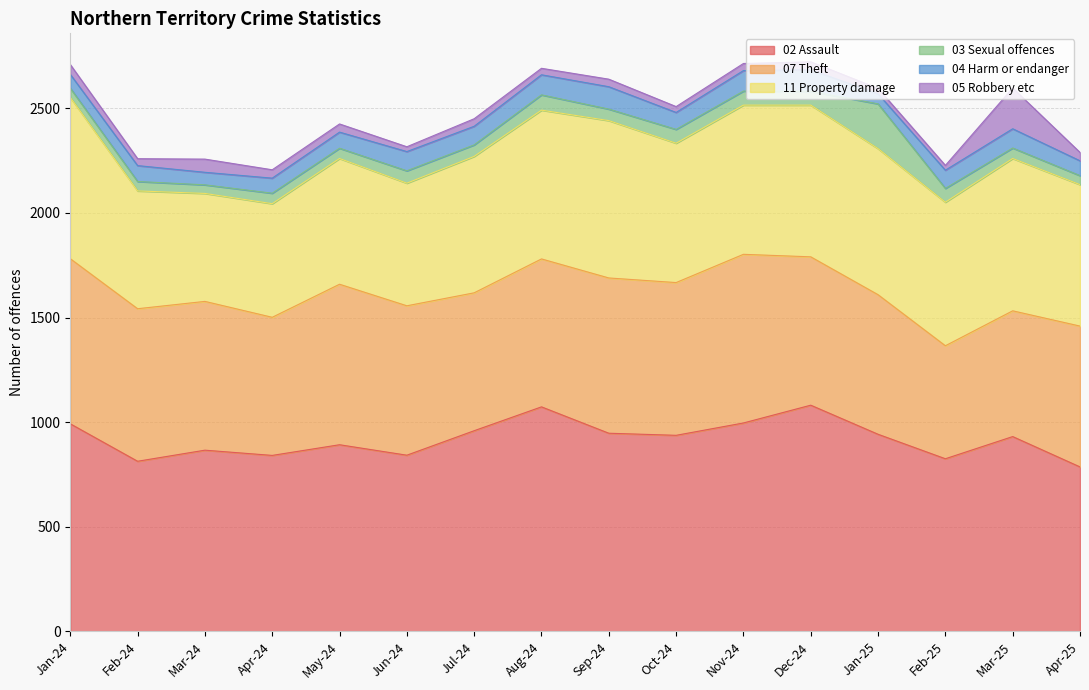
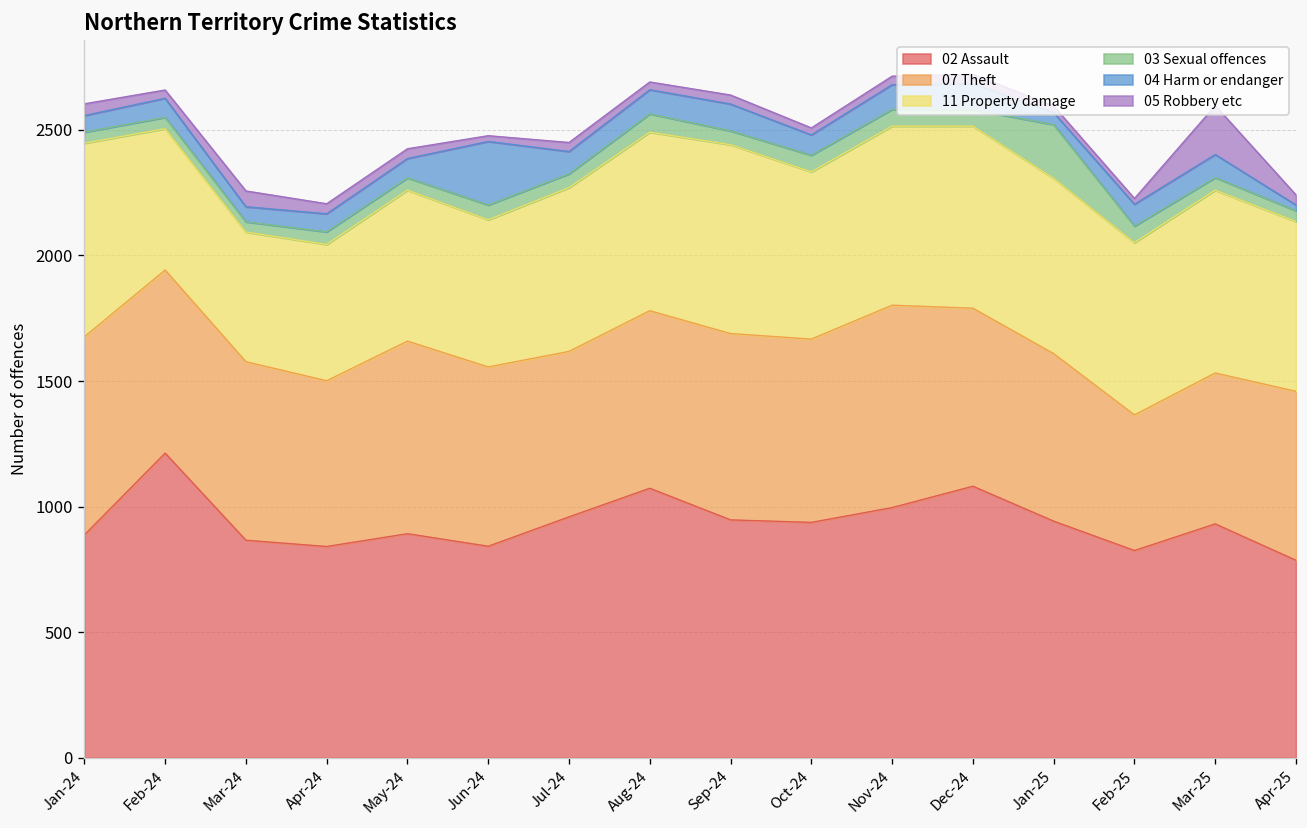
02 Assault, Jan-24: 990 -> 890
02 Assault, Feb-24: 810 -> 1210
04 Harm or endanger, Jun-24: 90 -> 250
04 Harm or endanger, Apr-25: 70 -> 20
